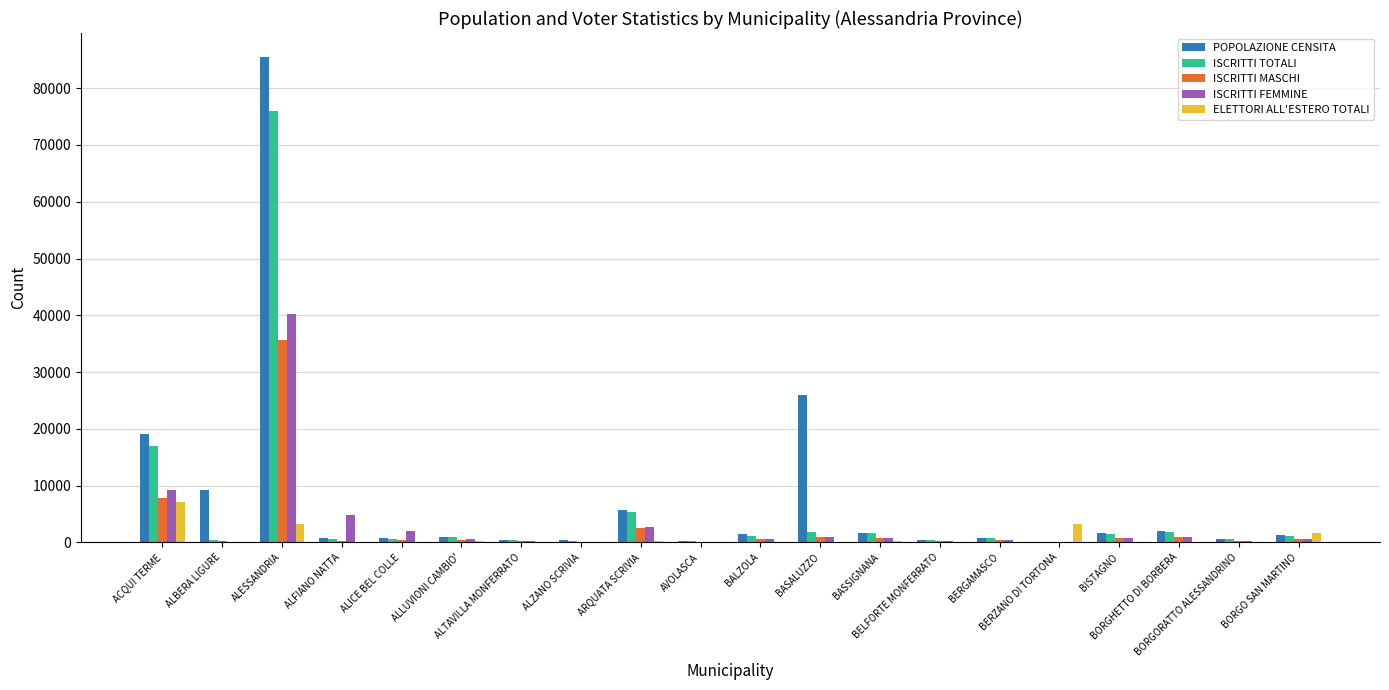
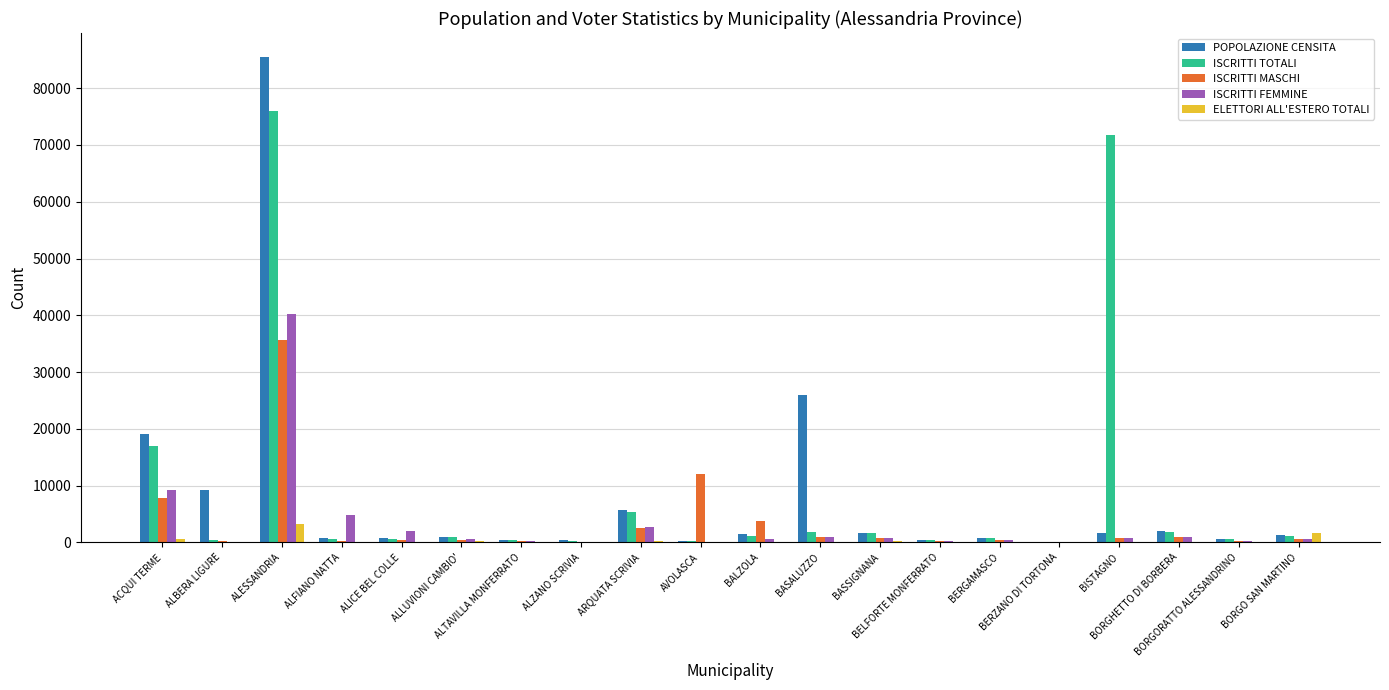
ELETTORI ALL'ESTERO TOTALI, ACQUI TERME: 7000 -> 1000
ISCRITTI MASCHI, AVOLASCA: 0 -> 12000
ISCRITTI MASCHI, BALZOLA: 1000 -> 4000
ELETTORI ALL'ESTERO TOTALI, BERZANO DI TORTONA: 3000 -> 0
ISCRITTI TOTALI, BISTAGNO: 2000 -> 72000
